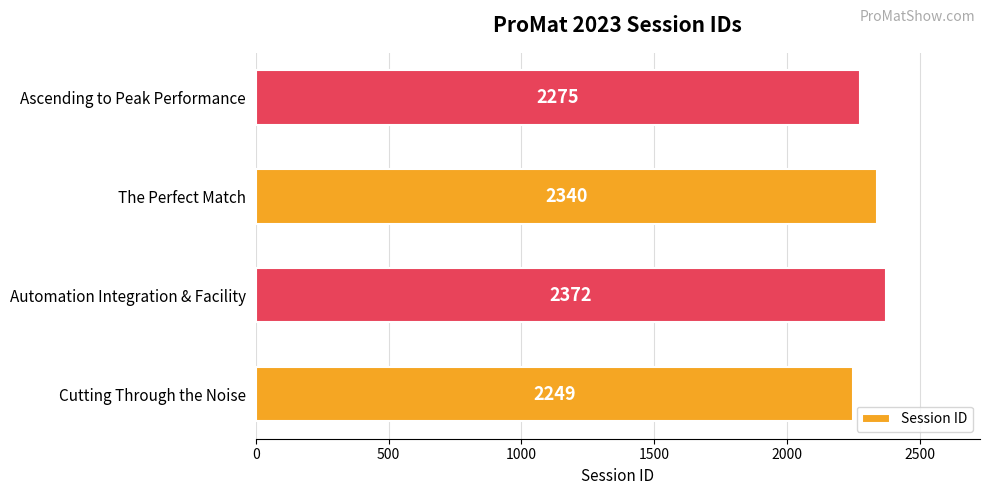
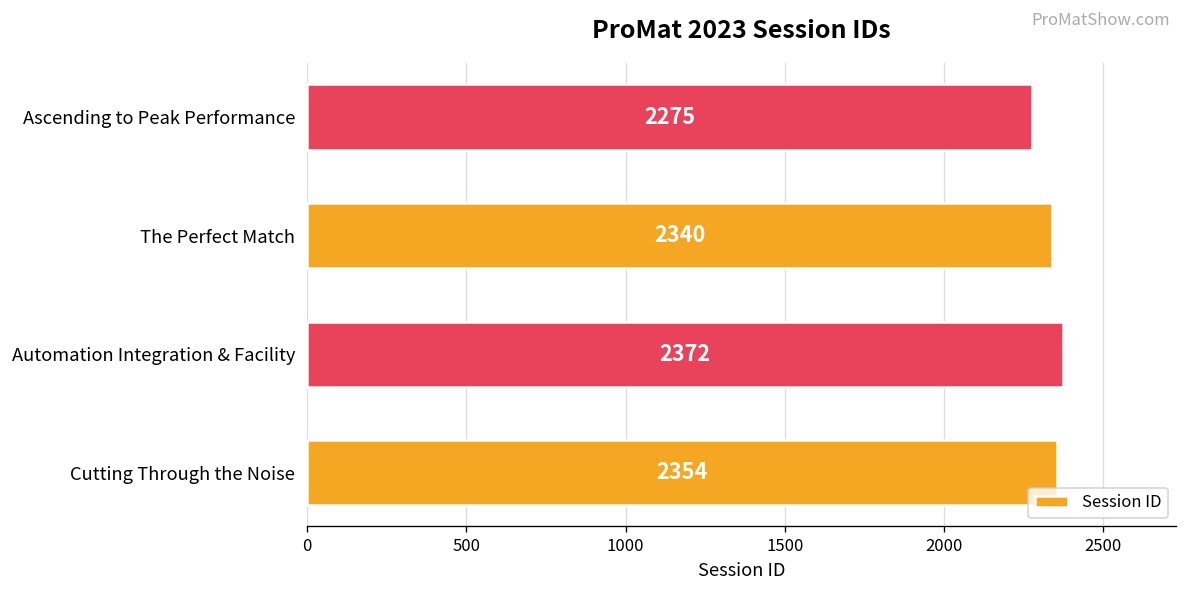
Cutting Through the Noise: 2249 -> 2354
